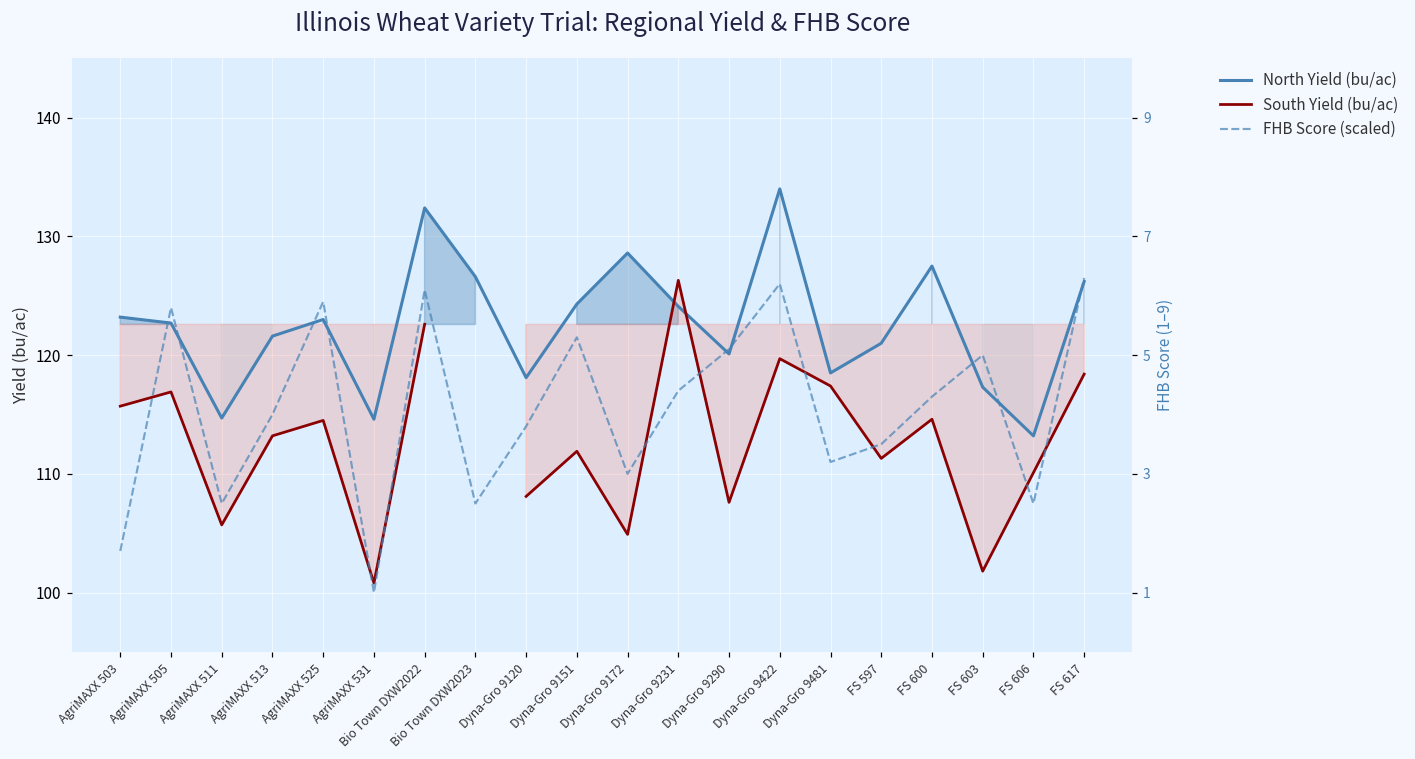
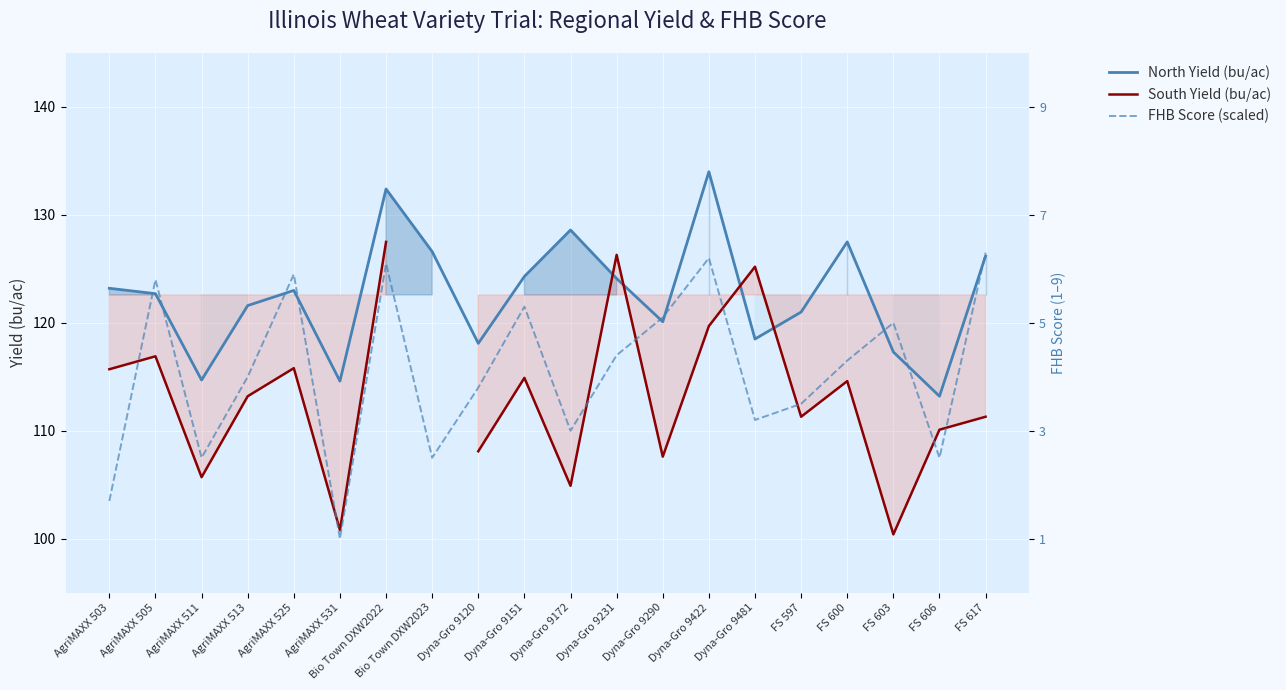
South Yield (bu/ac), AgriMAXX 525: 114.5 -> 115.8
South Yield (bu/ac), Bio Town DXW2022: 122.6 -> 127.5
South Yield (bu/ac), Dyna-Gro 9151: 111.9 -> 114.9
South Yield (bu/ac), Dyna-Gro 9481: 117.4 -> 125.2
South Yield (bu/ac), FS 603: 101.8 -> 100.4
South Yield (bu/ac), FS 617: 118.4 -> 111.3
